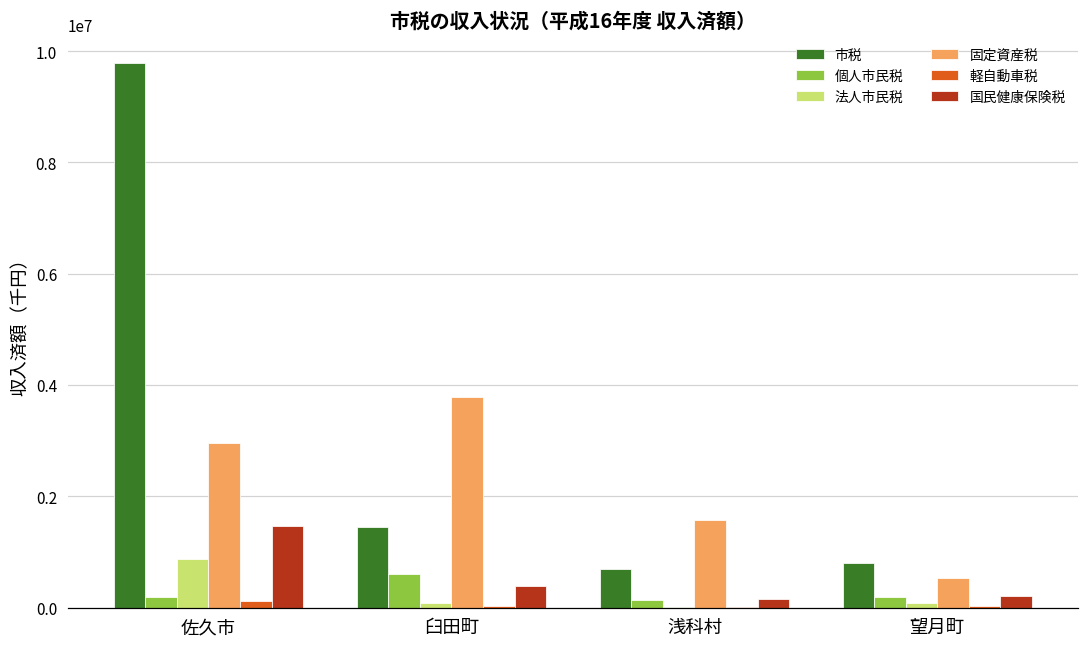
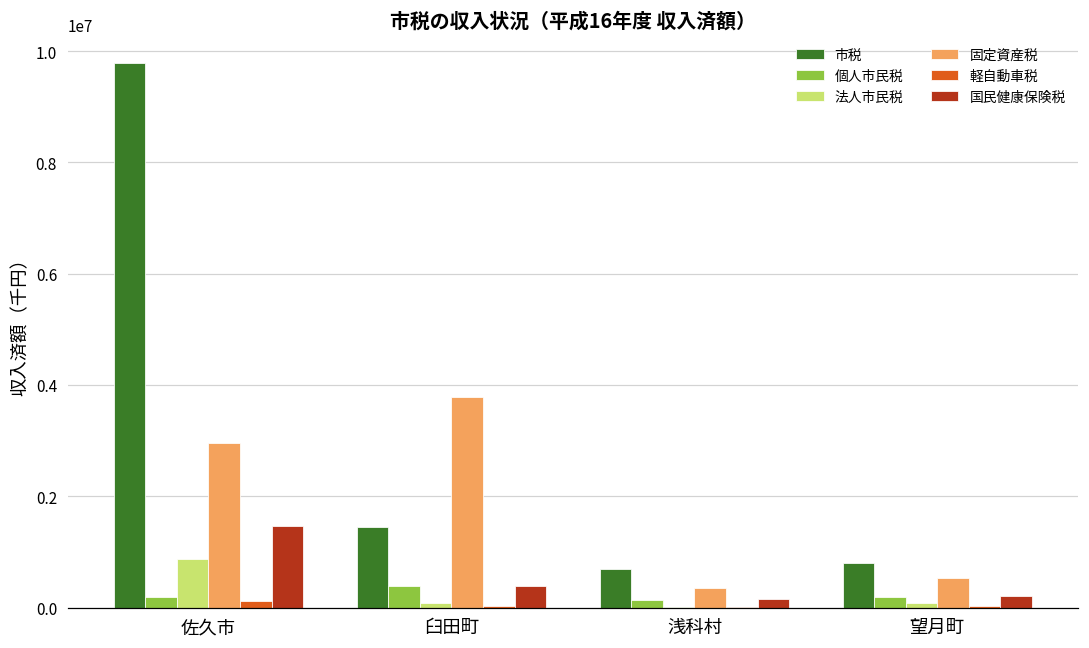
個人市民税, 臼田町: 600000 -> 400000
固定資産税, 浅科村: 1600000 -> 300000
